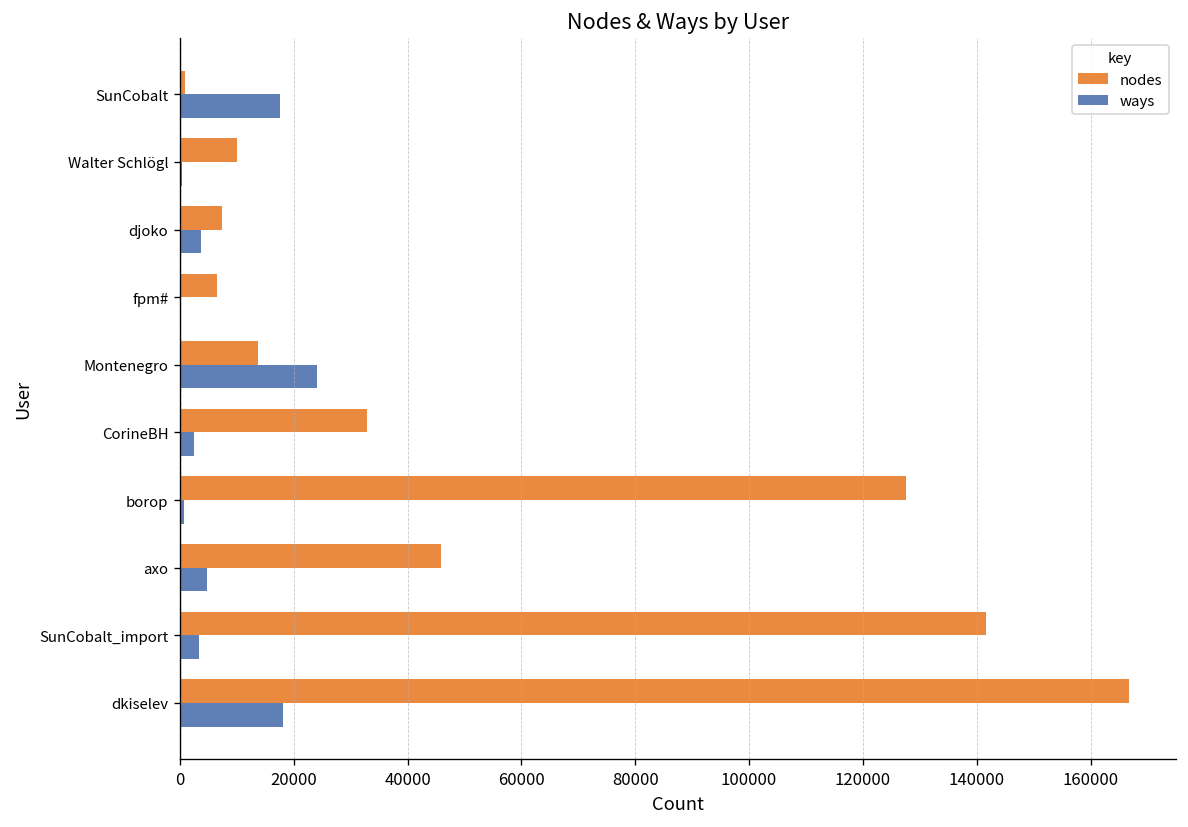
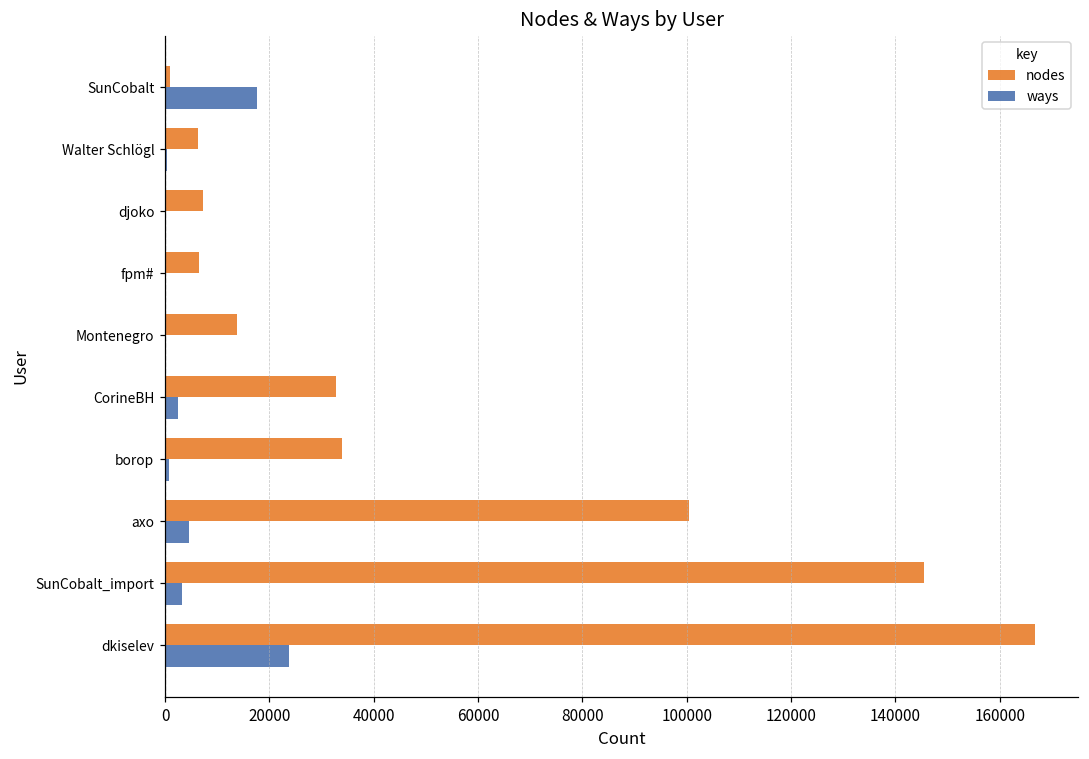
nodes, Walter Schlögl: 10000 -> 6000
ways, djoko: 4000 -> 0
ways, Montenegro: 24000 -> 0
nodes, borop: 128000 -> 34000
nodes, axo: 46000 -> 100000
nodes, SunCobalt_import: 142000 -> 146000
ways, dkiselev: 18000 -> 24000
